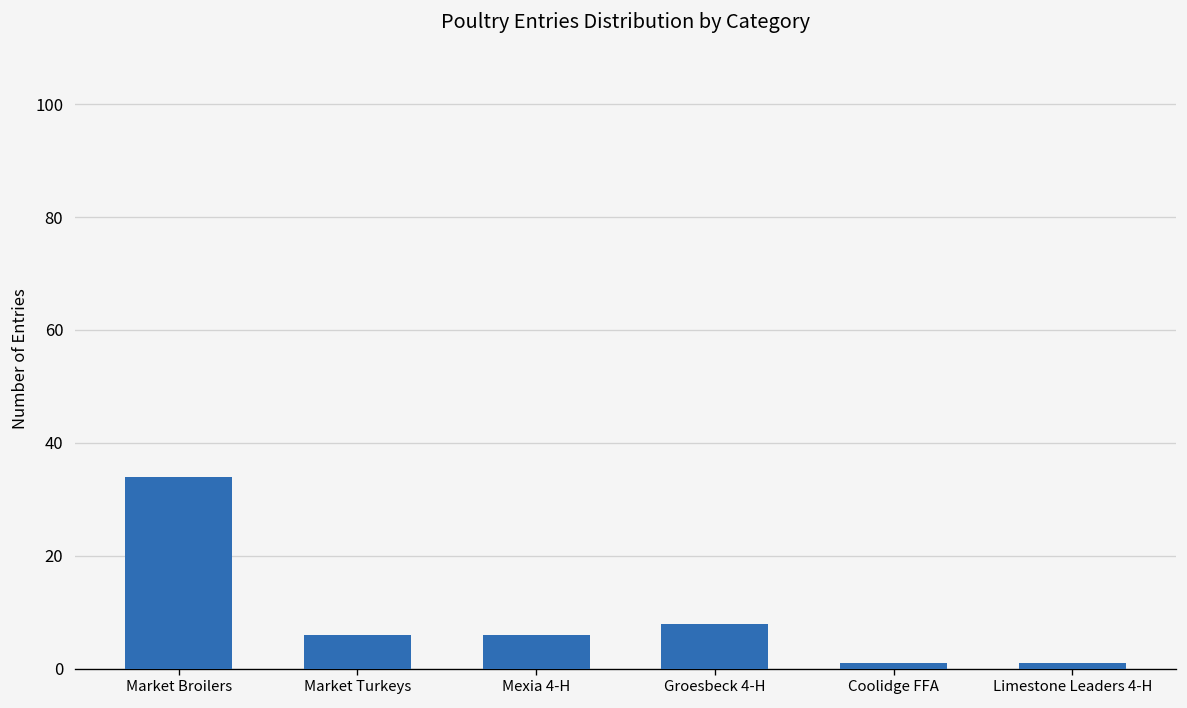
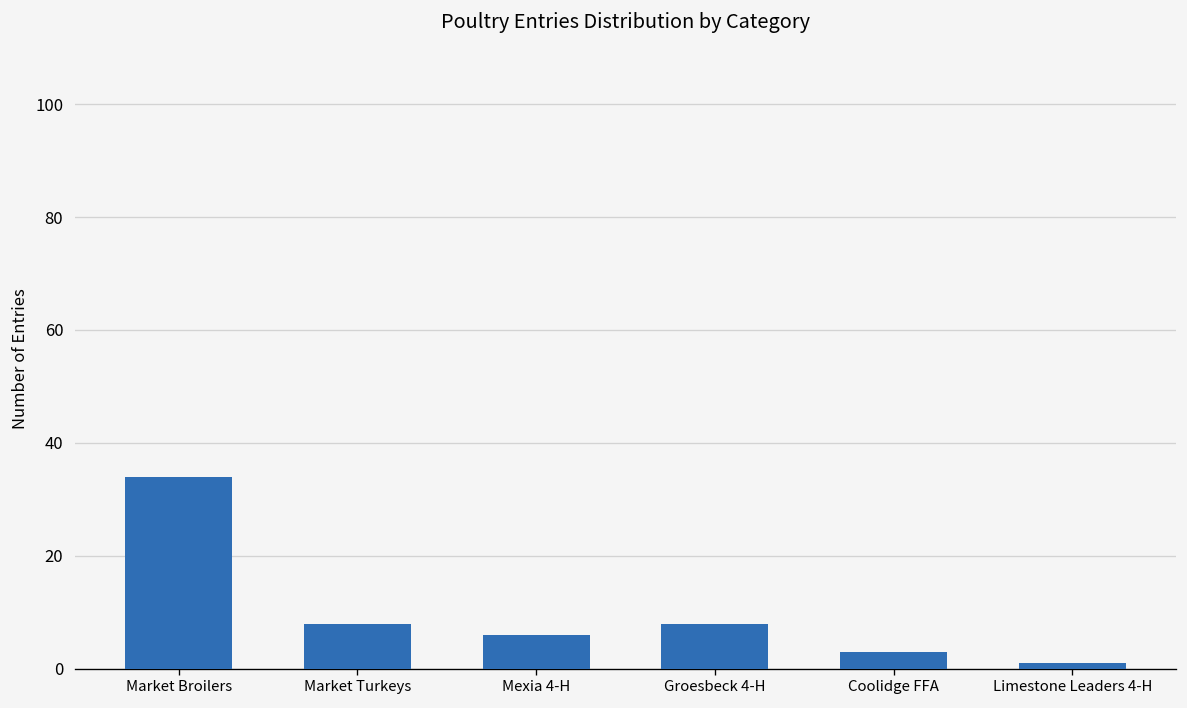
Market Turkeys: 6 -> 8
Coolidge FFA: 1 -> 3
